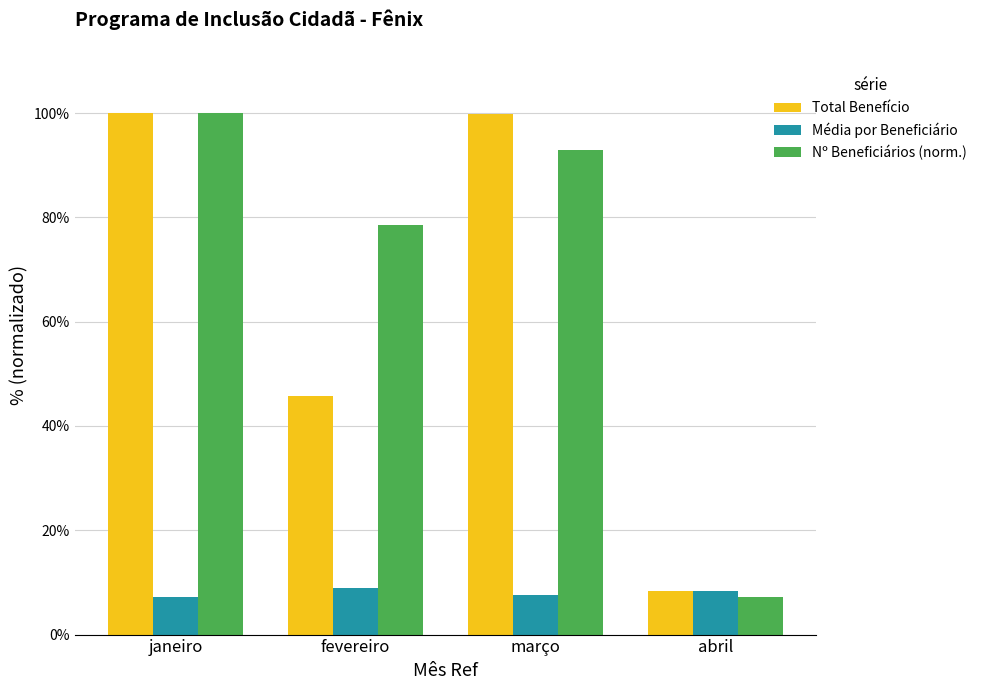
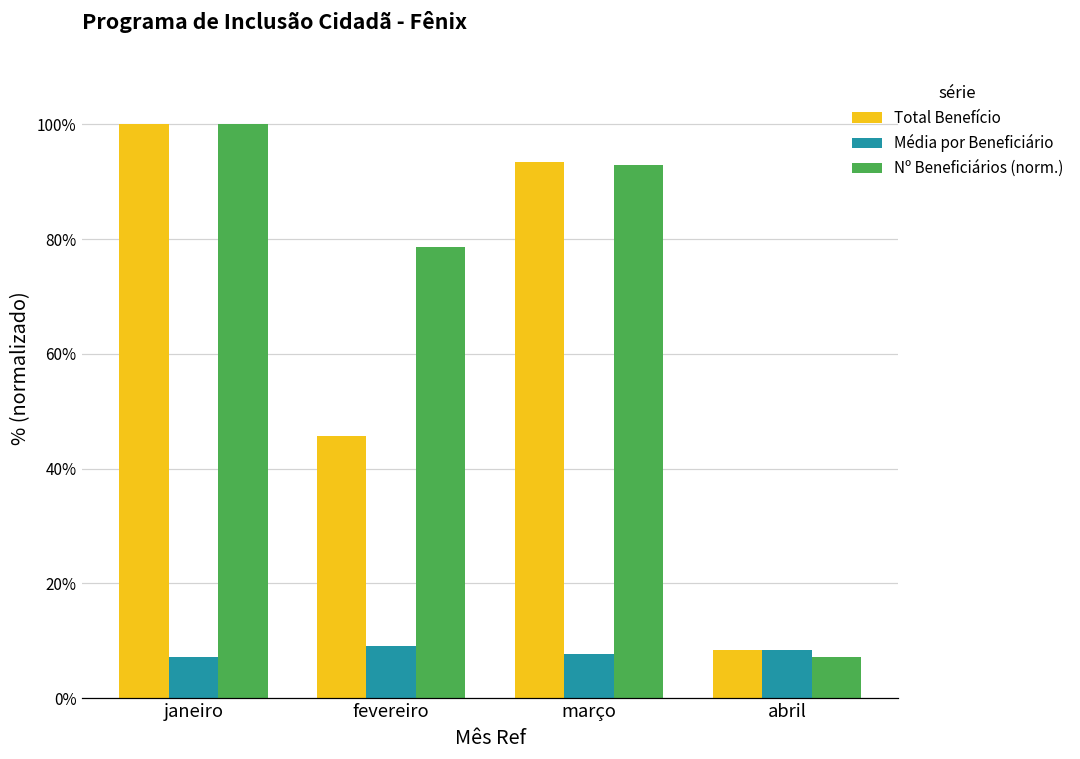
Total Benefício, março: 100% -> 93%
